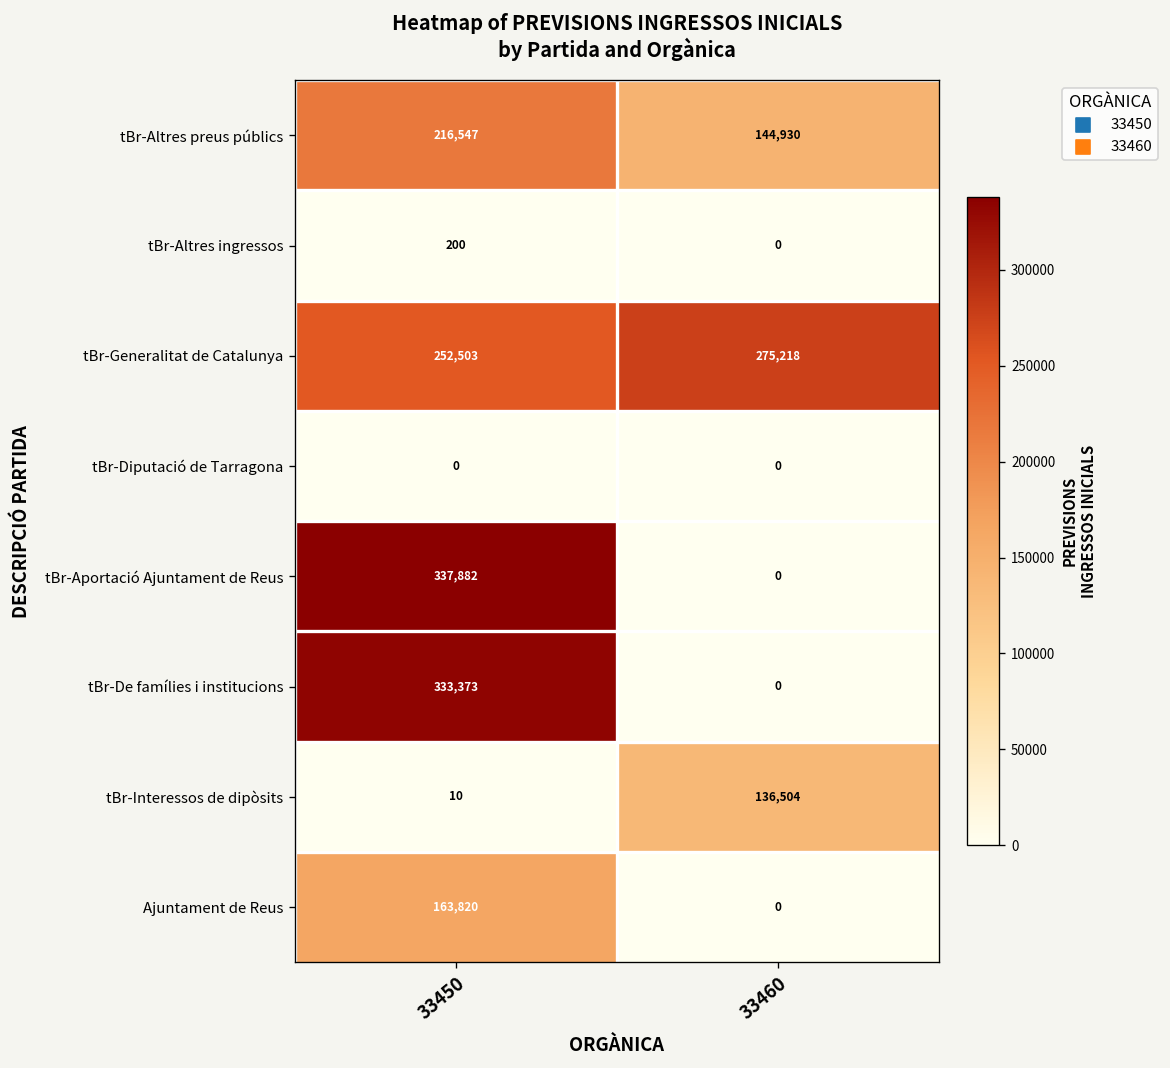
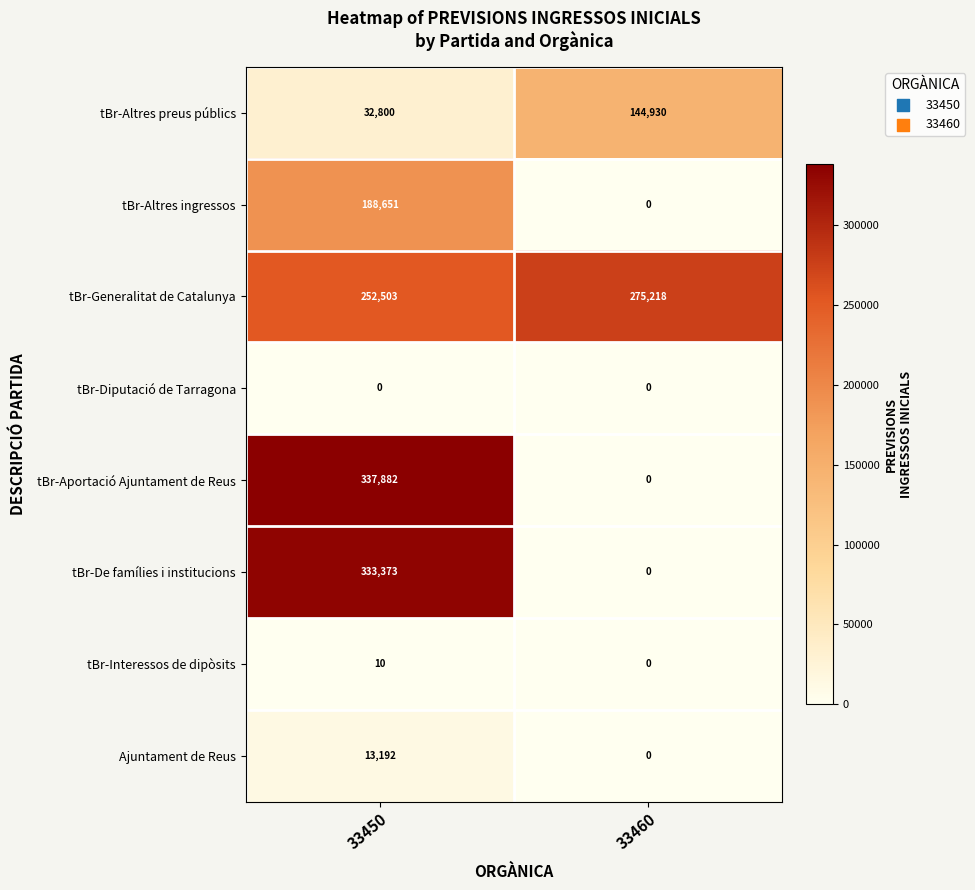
tBr-Altres preus públics, 33450: 216,547 -> 32,800
tBr-Altres ingressos, 33450: 200 -> 188,651
tBr-Interessos de dipòsits, 33460: 136,504 -> 0
Ajuntament de Reus, 33450: 163,820 -> 13,192
